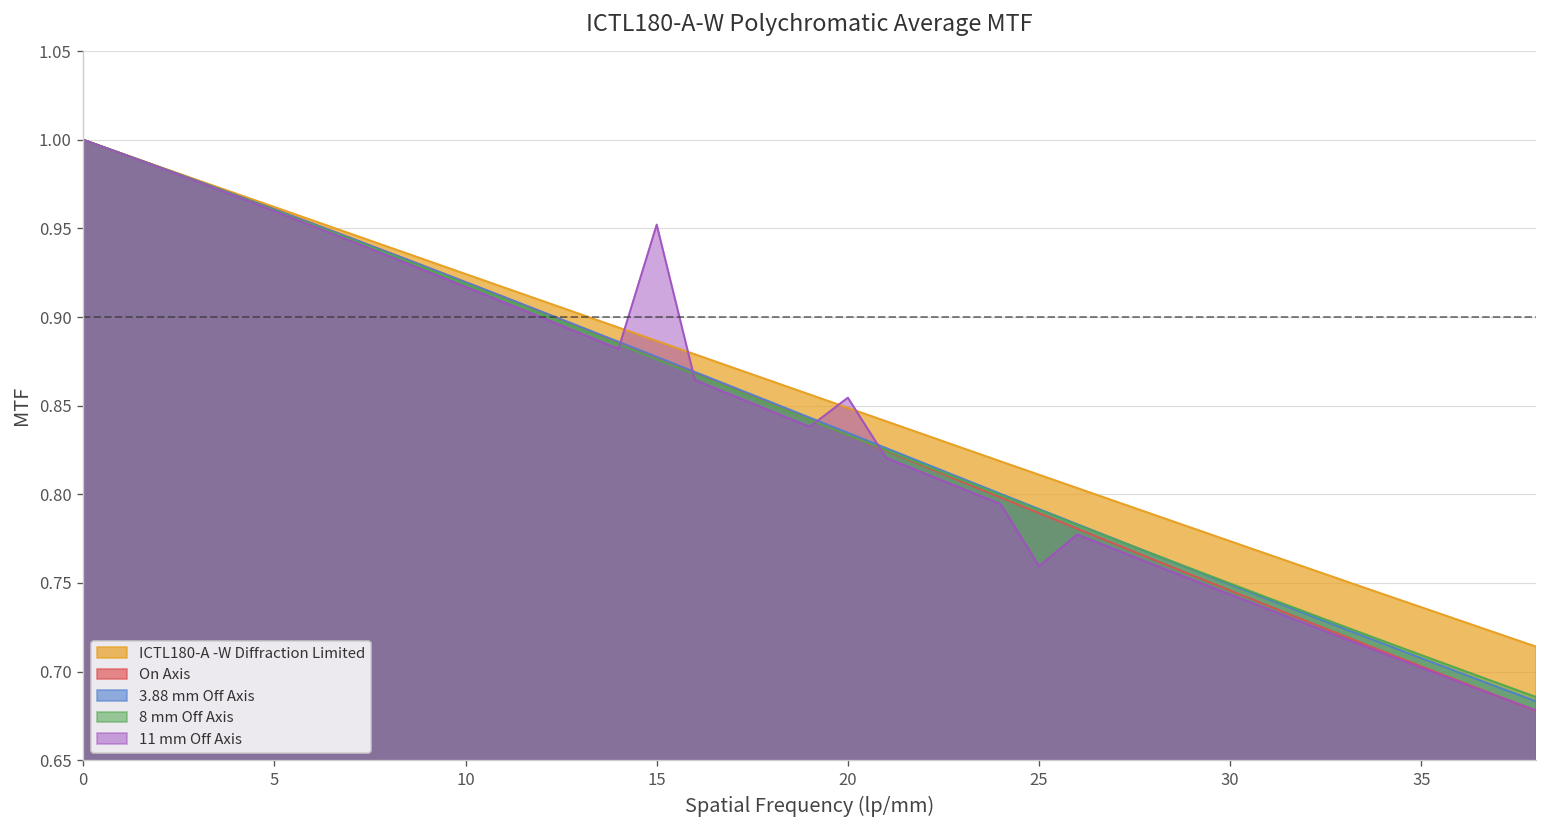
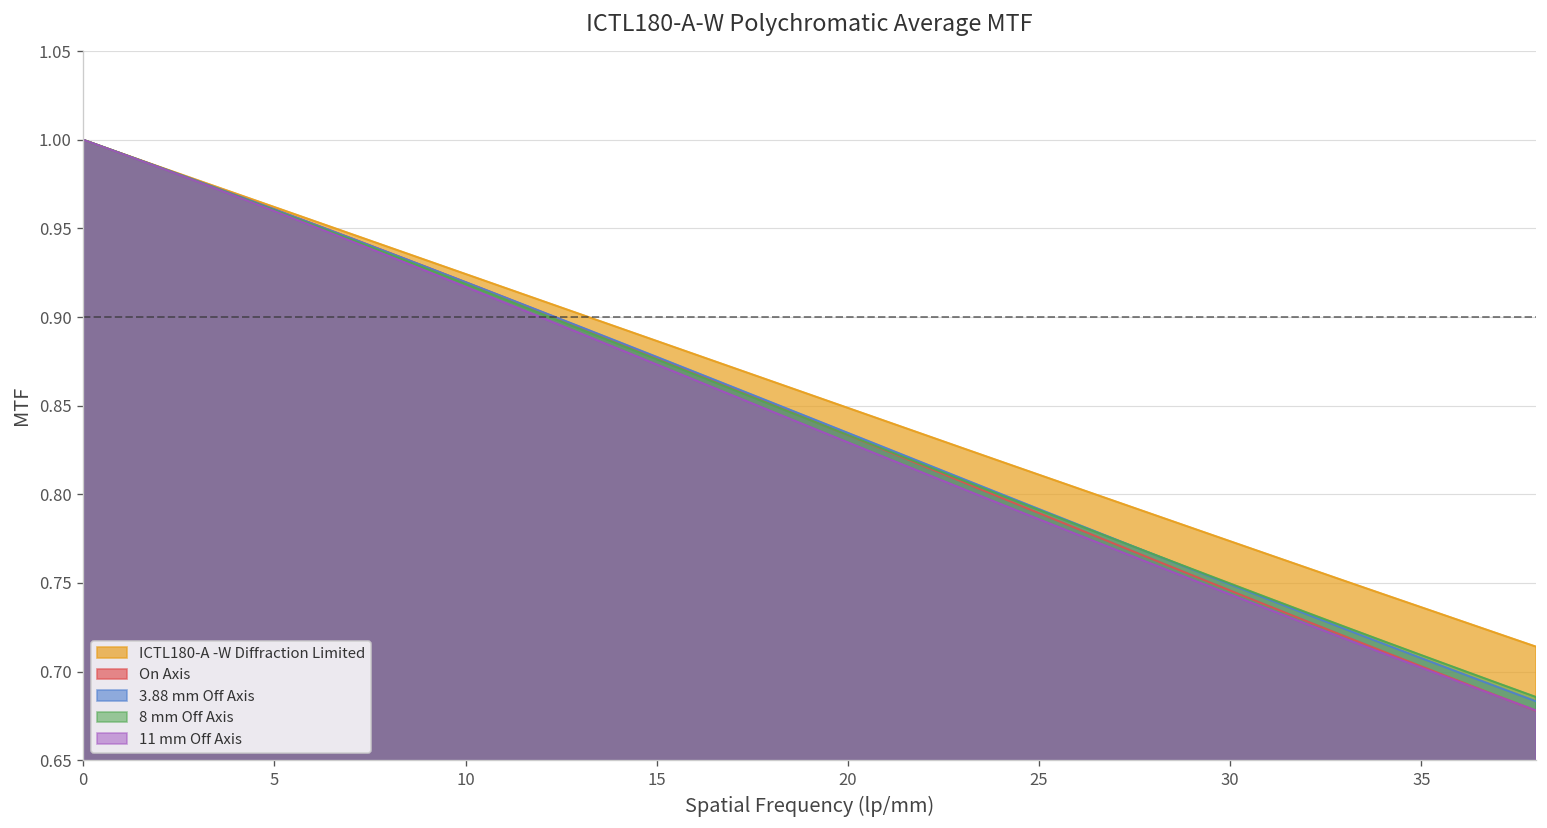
11 mm Off Axis, 15: 0.952 -> 0.873
11 mm Off Axis, 20: 0.855 -> 0.829
11 mm Off Axis, 25: 0.759 -> 0.786
